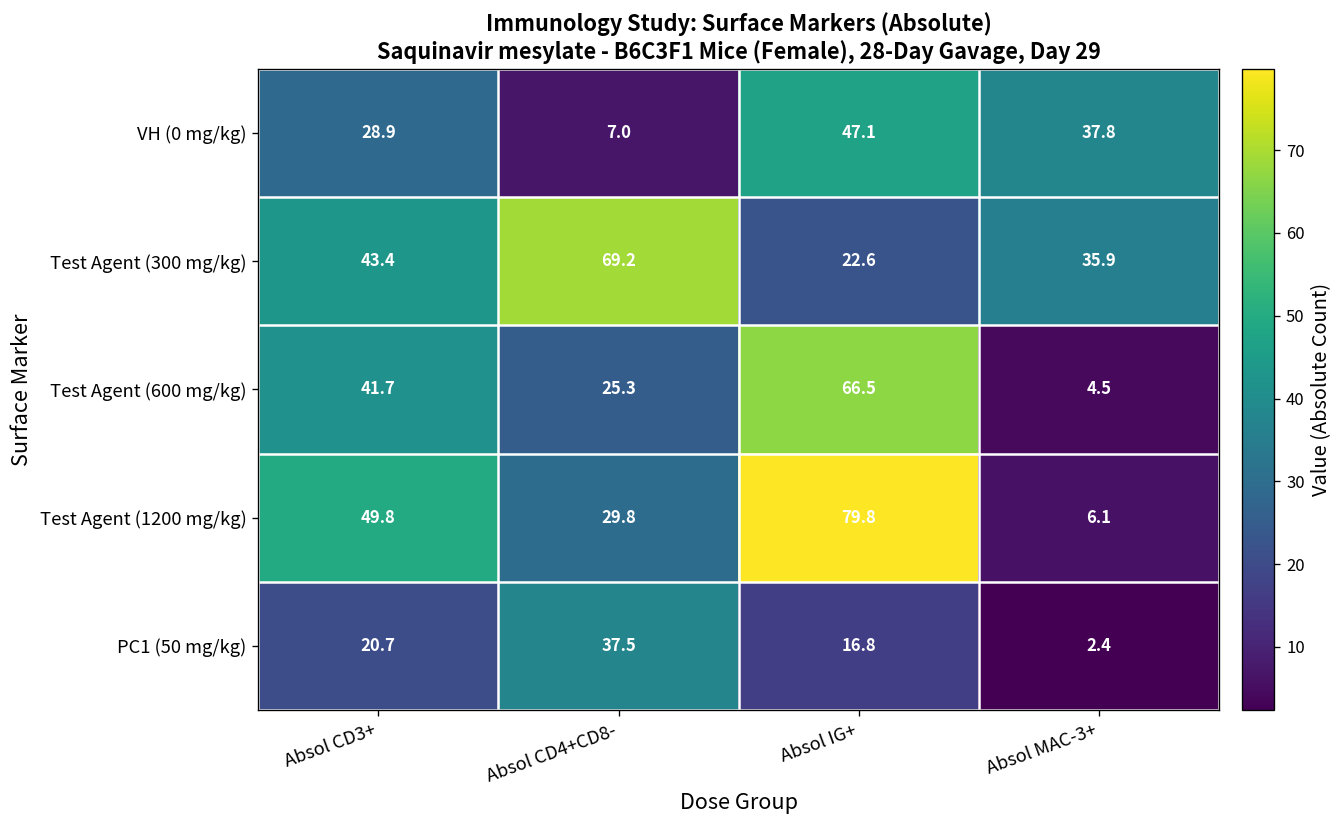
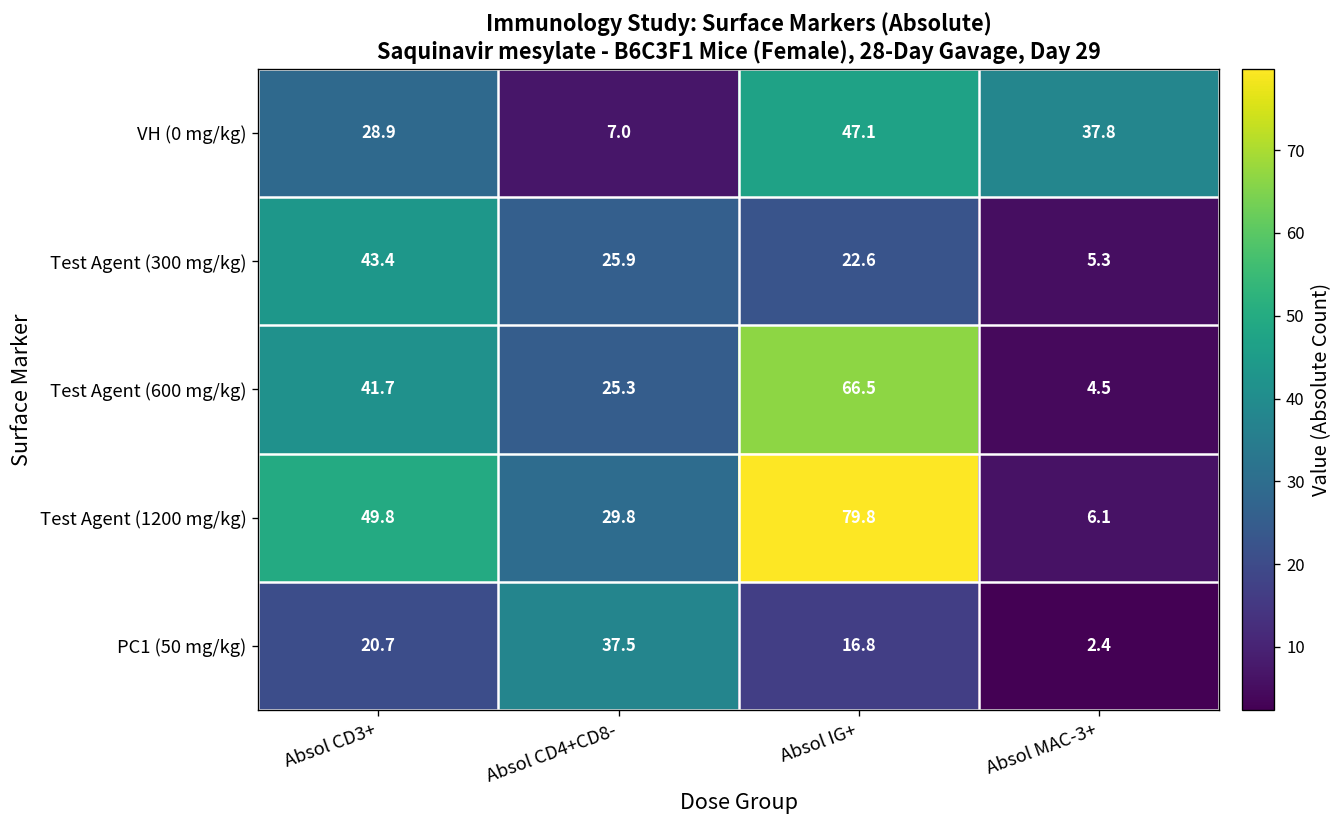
Test Agent (300 mg/kg), Absol CD4+CD8-: 69.2 -> 25.9
Test Agent (300 mg/kg), Absol MAC-3+: 35.9 -> 5.3
